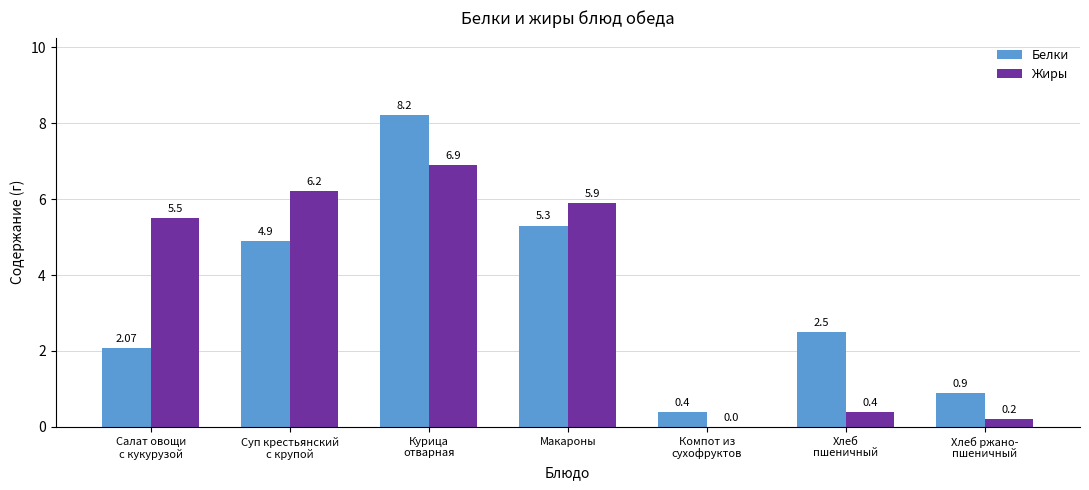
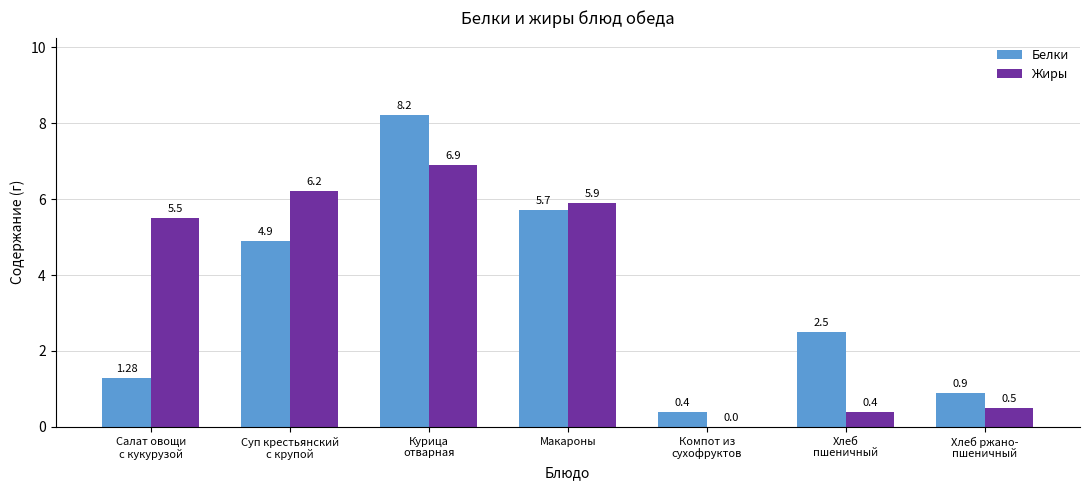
Белки, Салат овощи с кукурузой: 2.07 -> 1.28
Белки, Макароны: 5.3 -> 5.7
Жиры, Хлеб ржано- пшеничный: 0.2 -> 0.5
